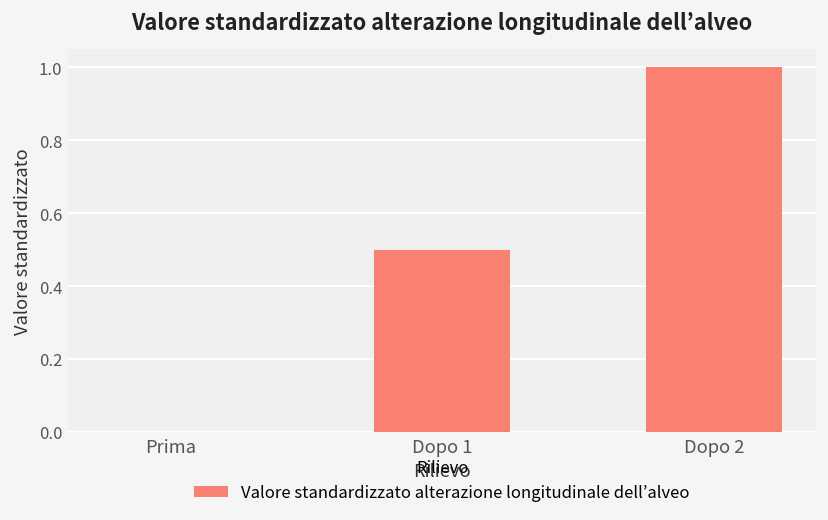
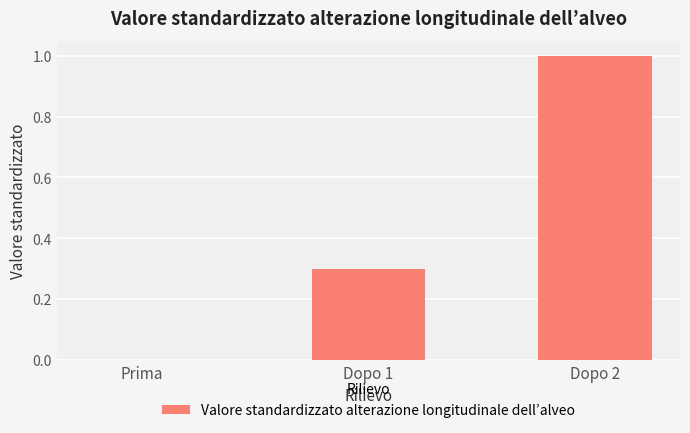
Dopo 1: 0.5 -> 0.3
